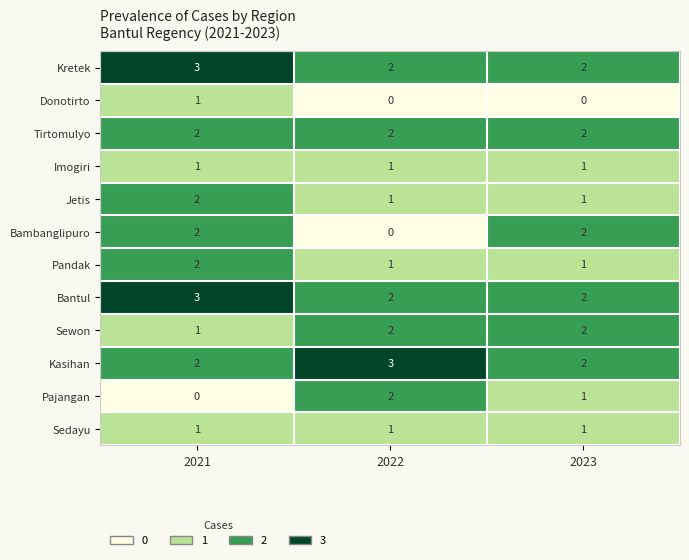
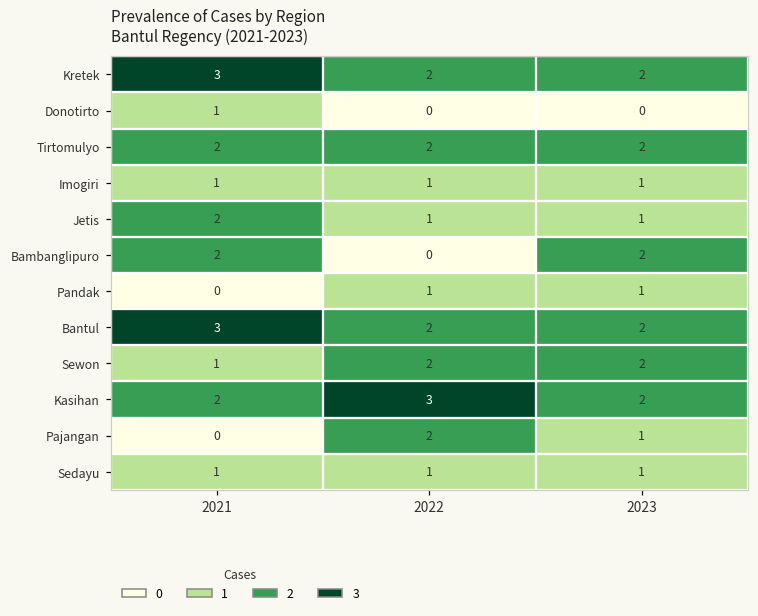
Pandak, 2021: 2 -> 0
